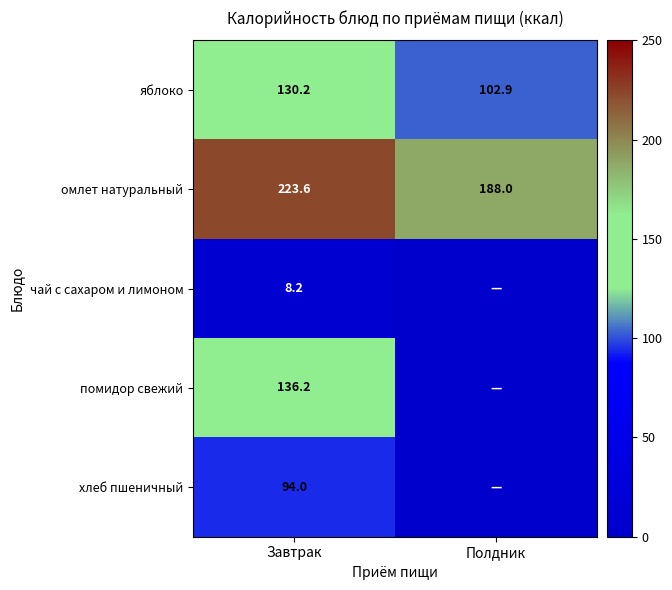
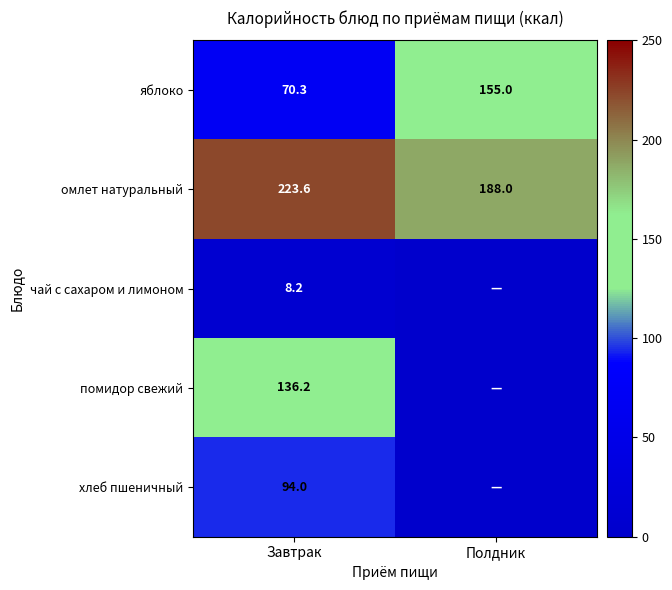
яблоко, Завтрак: 130.2 -> 70.3
яблоко, Полдник: 102.9 -> 155.0
